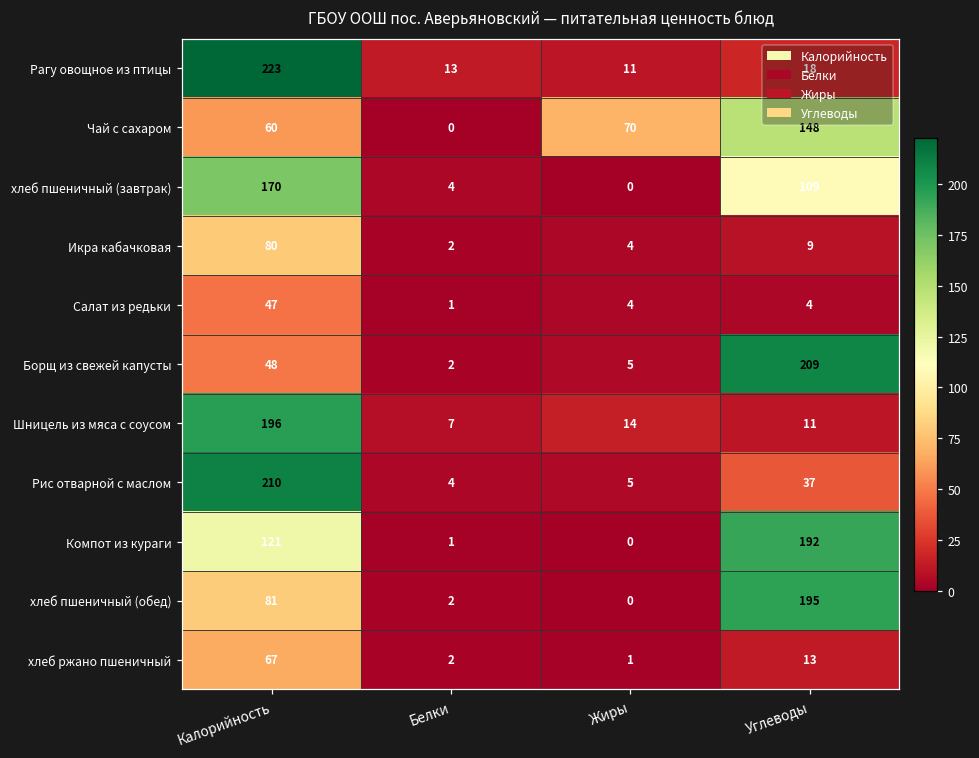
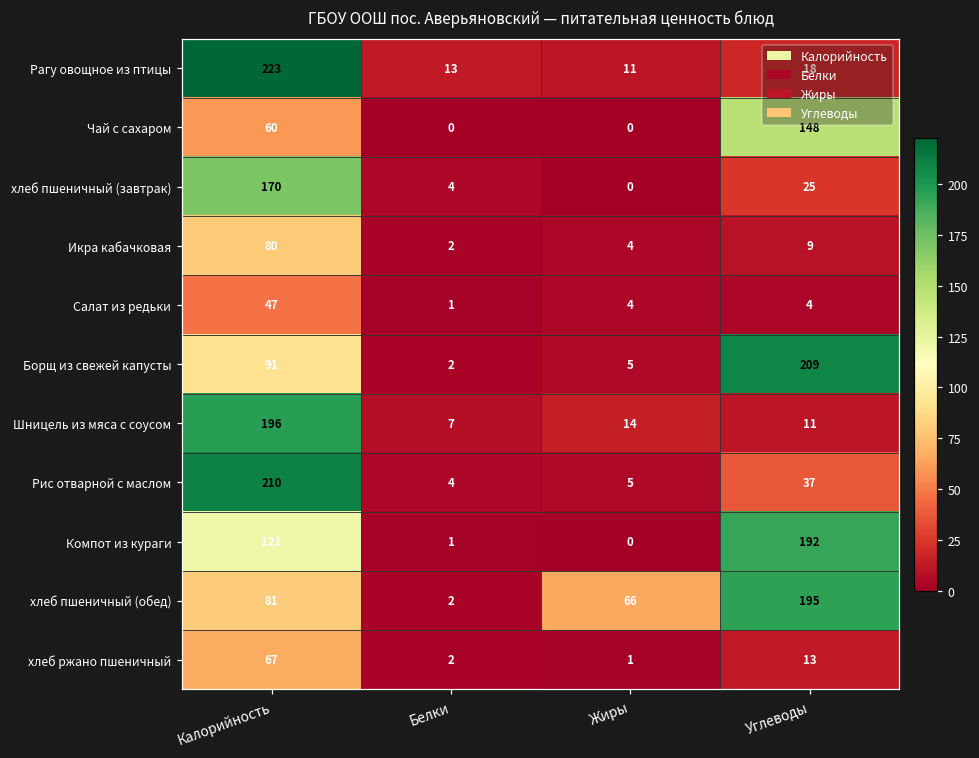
Чай с сахаром, Жиры: 70 -> 0
хлеб пшеничный (завтрак), Углеводы: 109 -> 25
Борщ из свежей капусты, Калорийность: 48 -> 91
хлеб пшеничный (обед), Жиры: 0 -> 66
